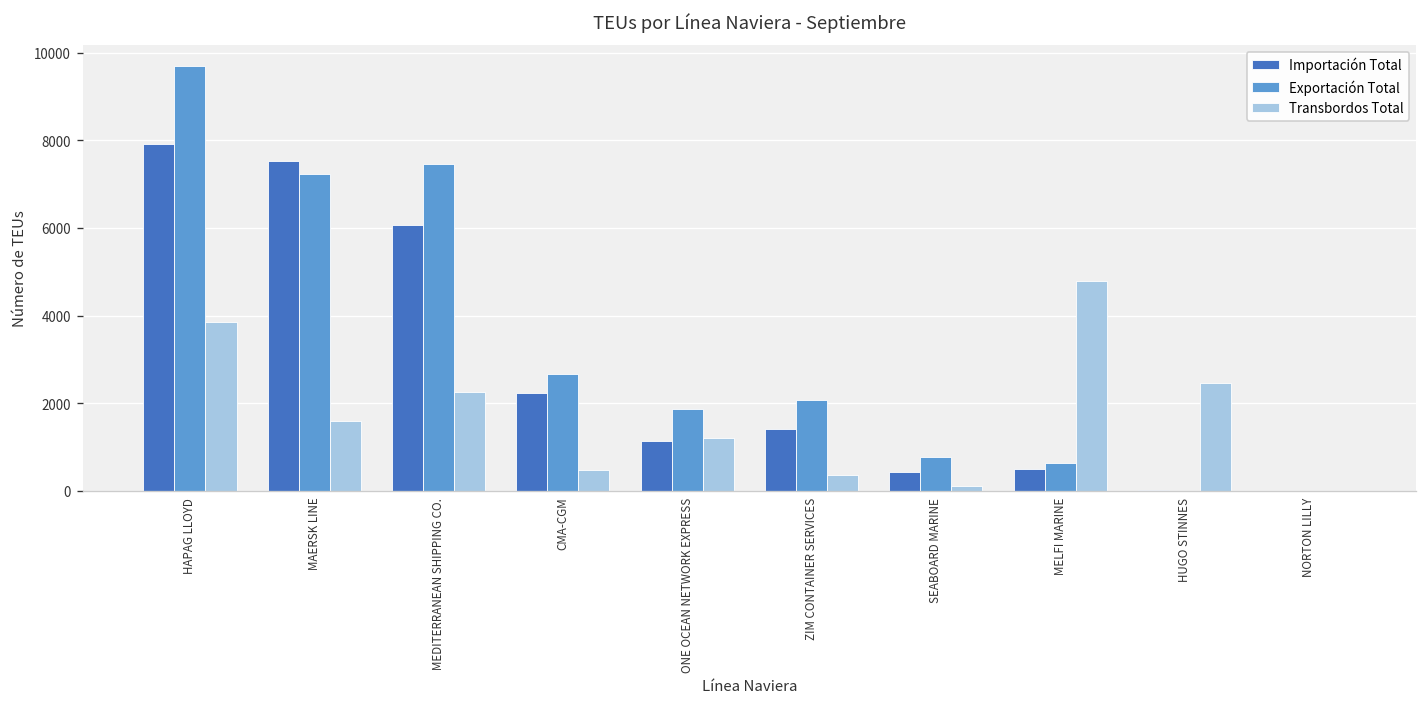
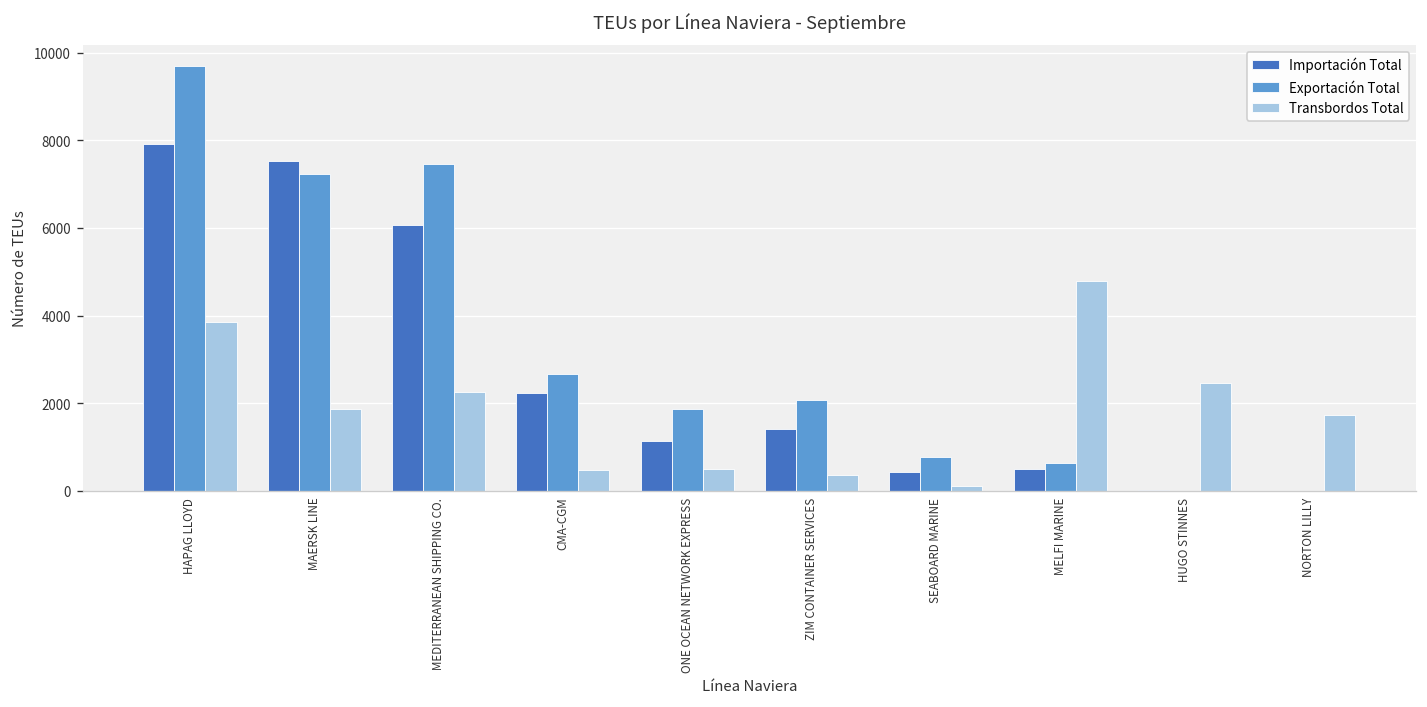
Transbordos Total, MAERSK LINE: 1600 -> 1900
Transbordos Total, ONE OCEAN NETWORK EXPRESS: 1200 -> 500
Transbordos Total, NORTON LILLY: 0 -> 1700
